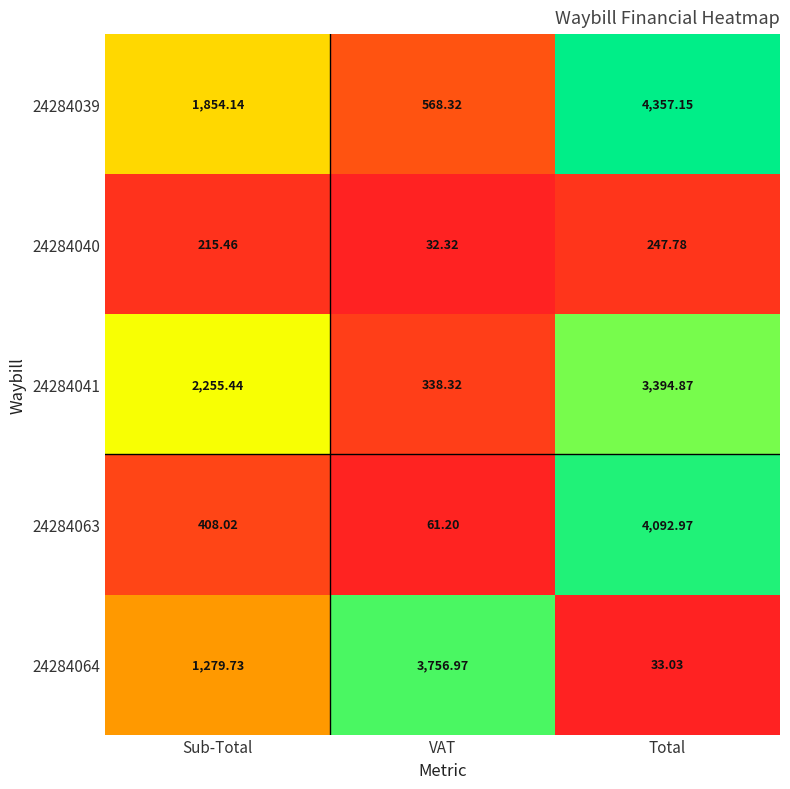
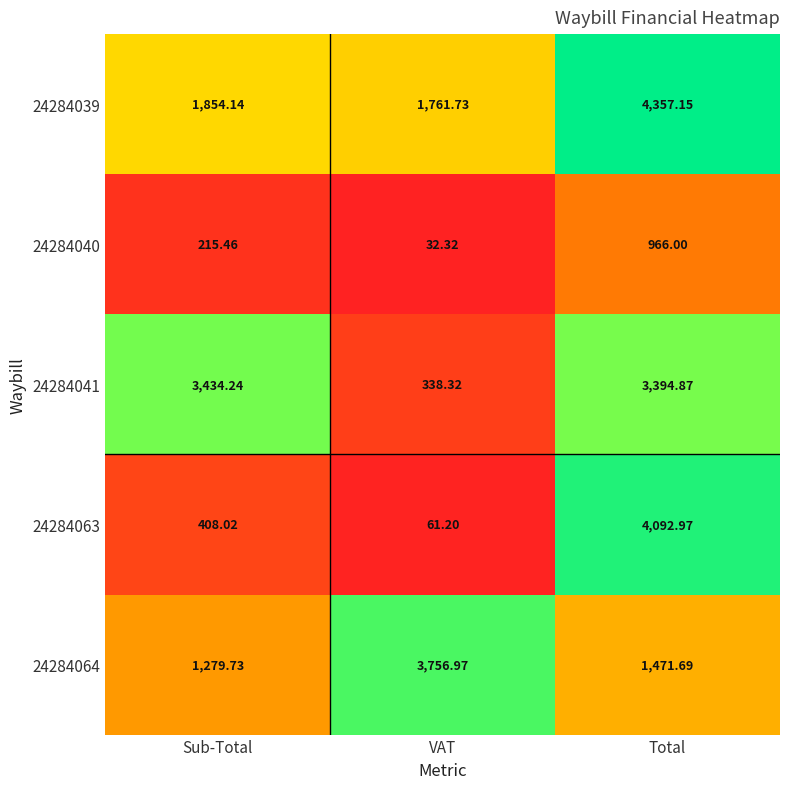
24284039, VAT: 568.32 -> 1,761.73
24284040, Total: 247.78 -> 966.00
24284041, Sub-Total: 2,255.44 -> 3,434.24
24284064, Total: 33.03 -> 1,471.69
